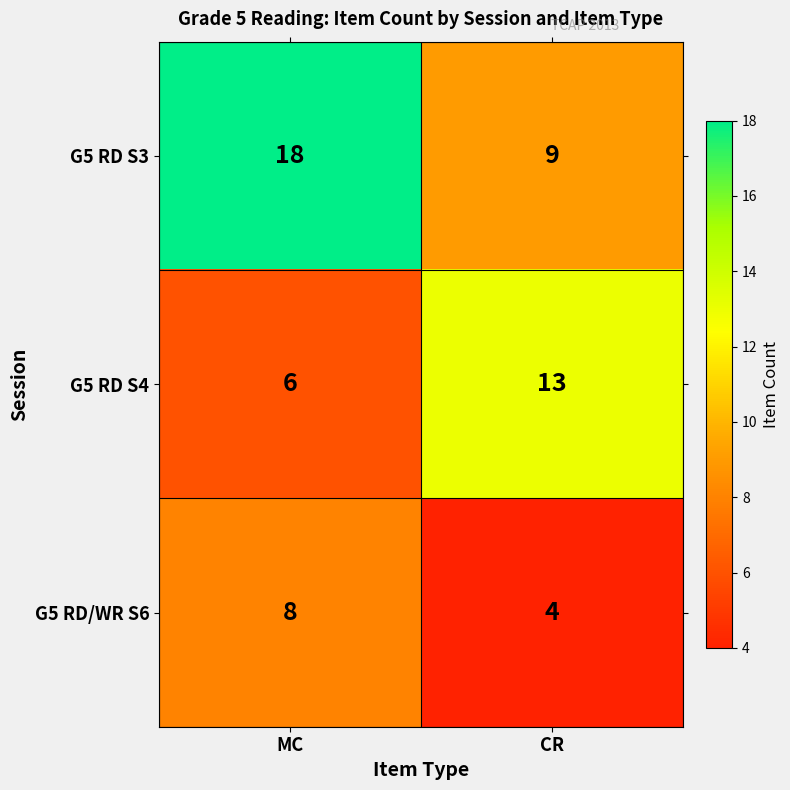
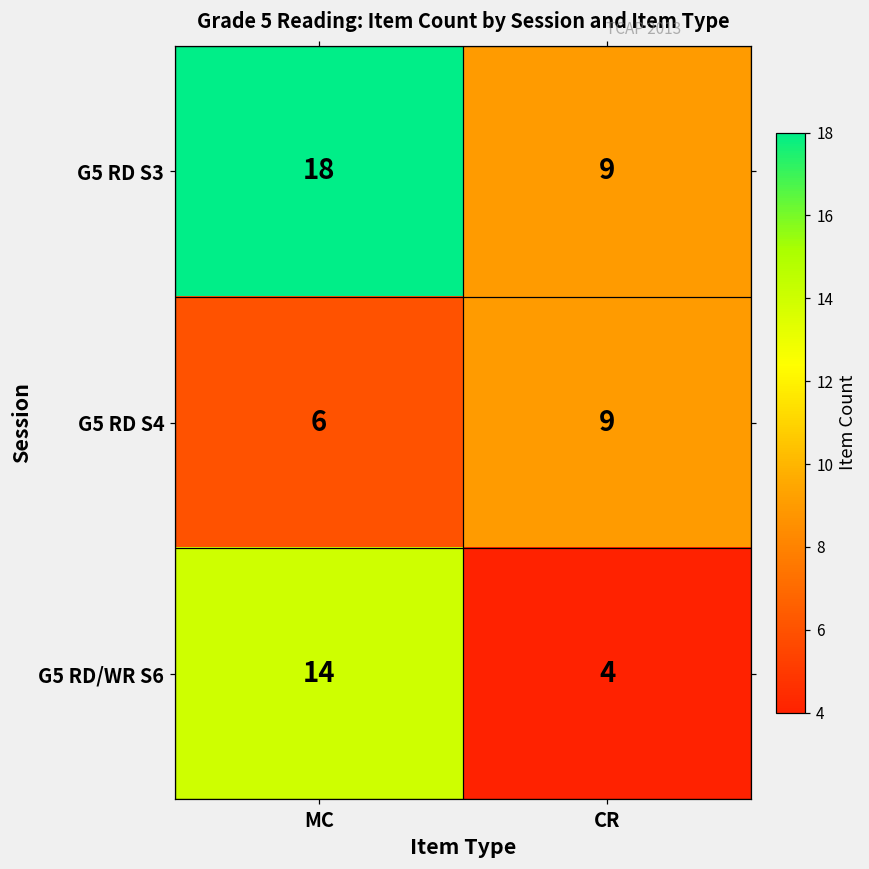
G5 RD S4, CR: 13 -> 9
G5 RD/WR S6, MC: 8 -> 14
